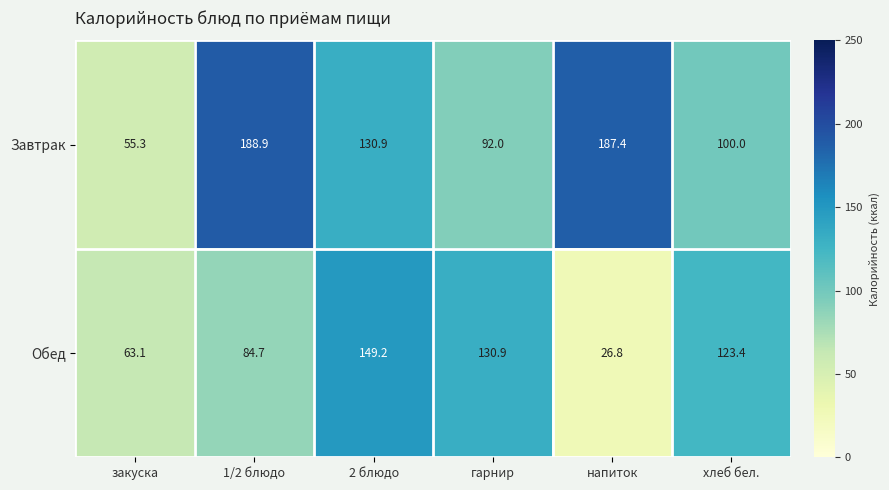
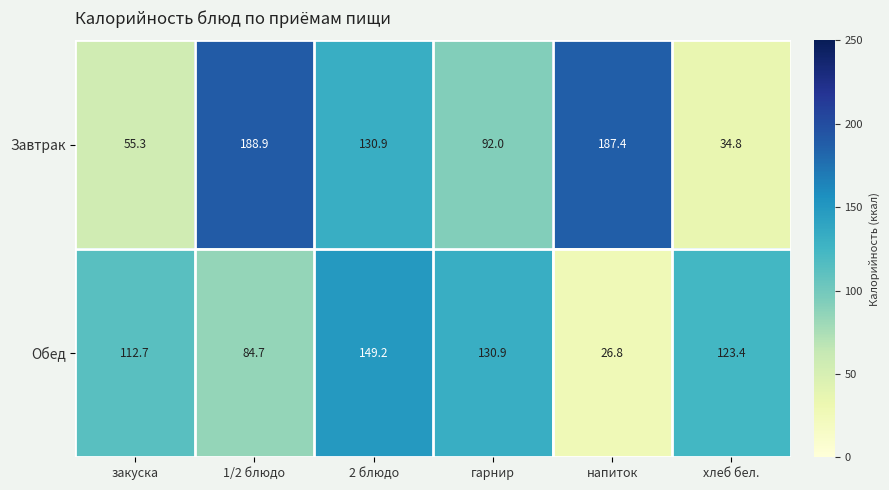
Завтрак, хлеб бел.: 100.0 -> 34.8
Обед, закуска: 63.1 -> 112.7
